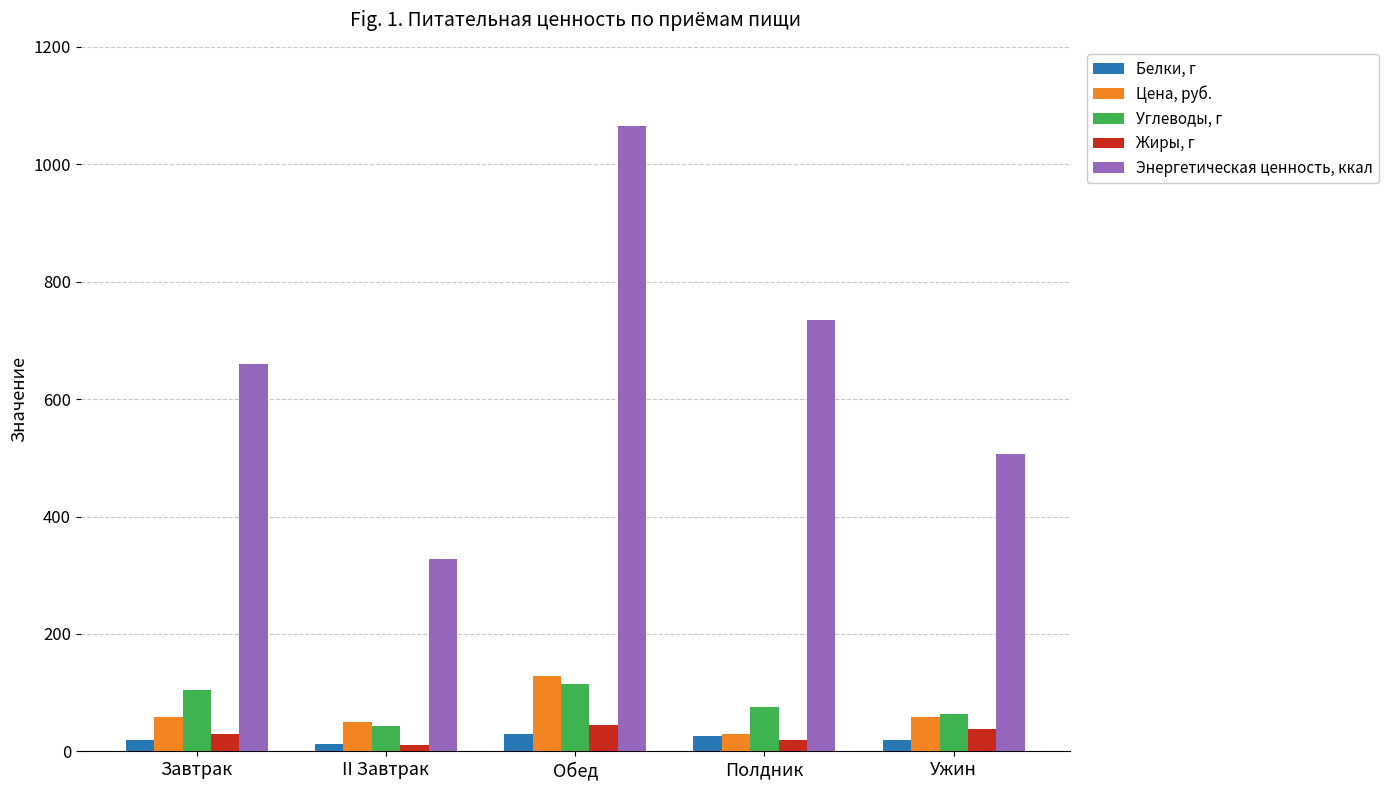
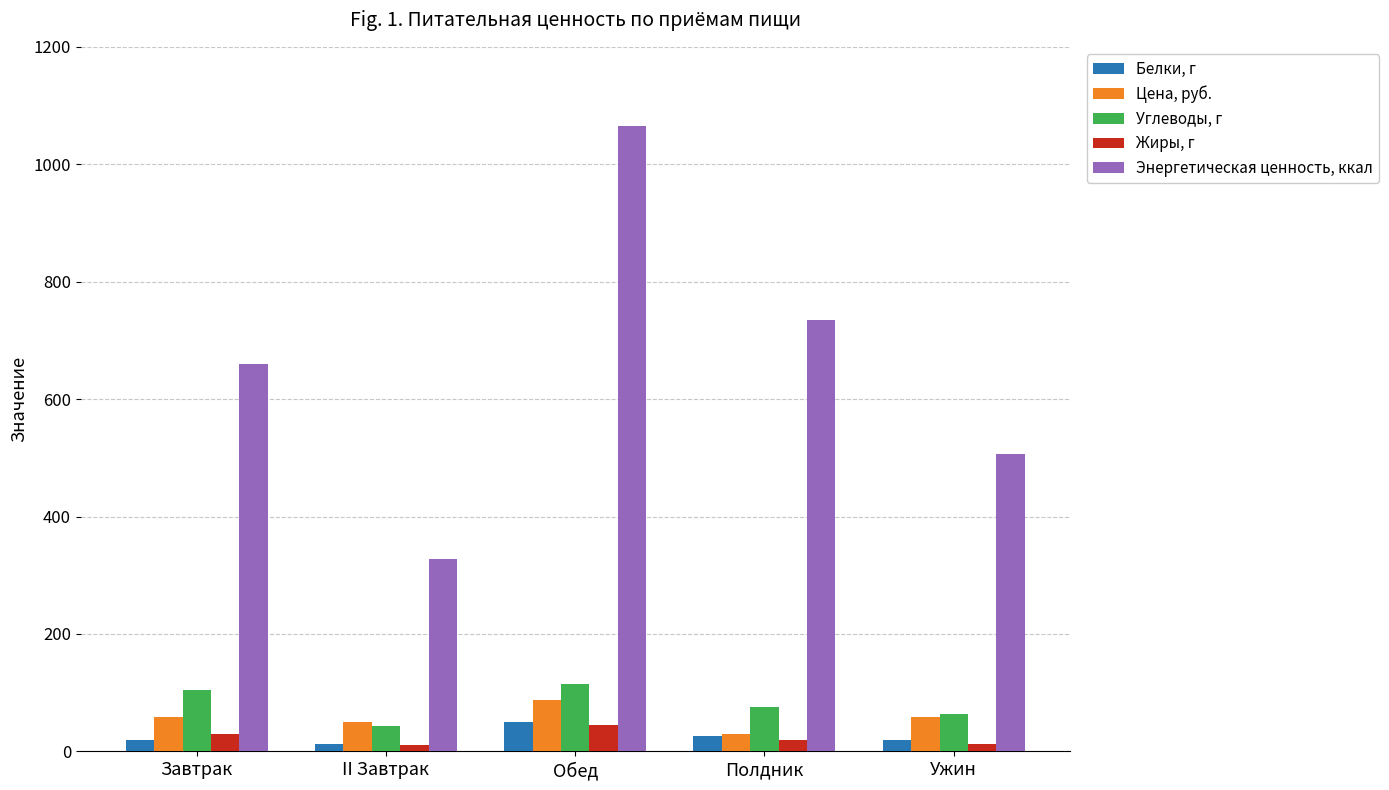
Белки, г, Обед: 30 -> 50
Цена, руб., Обед: 130 -> 90
Жиры, г, Ужин: 40 -> 10
